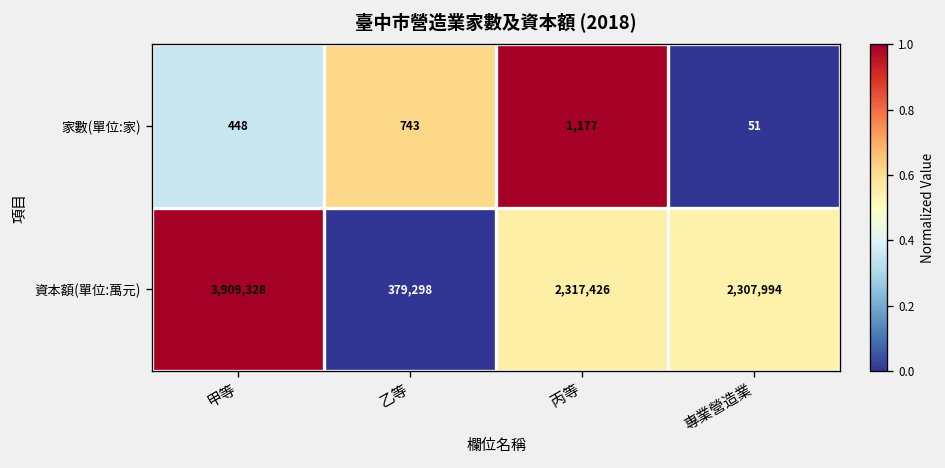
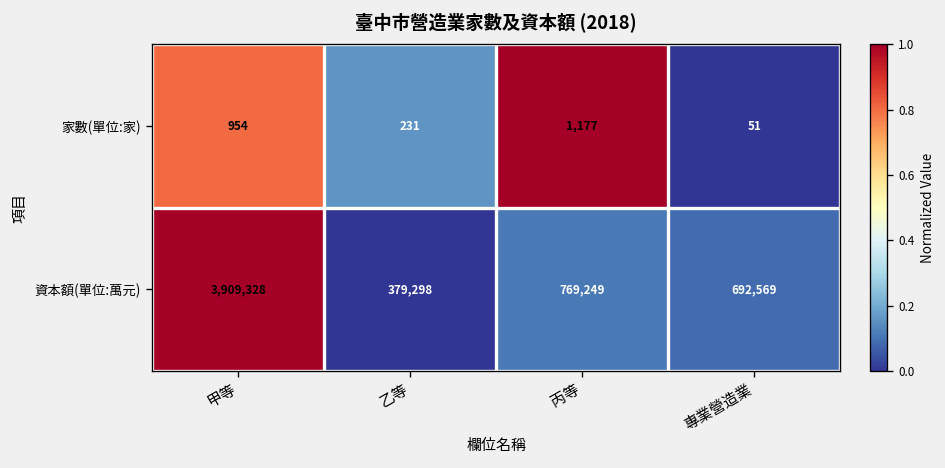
家數(單位:家), 甲等: 448 -> 954
家數(單位:家), 乙等: 743 -> 231
資本額(單位:萬元), 丙等: 2,317,426 -> 769,249
資本額(單位:萬元), 專業營造業: 2,307,994 -> 692,569
